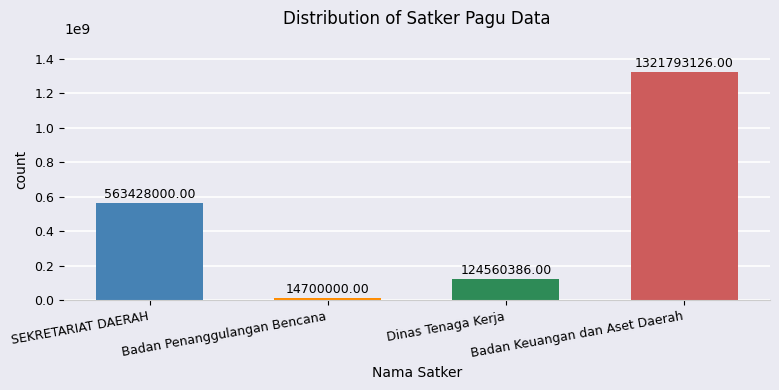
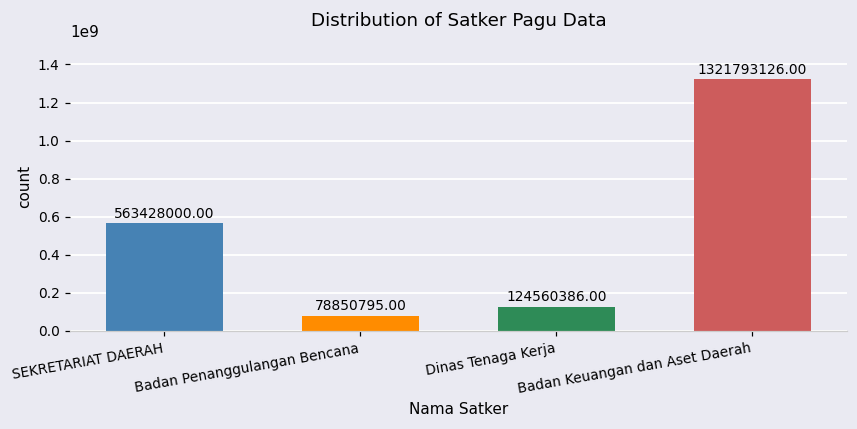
Badan Penanggulangan Bencana: 14700000.00 -> 78850795.00
